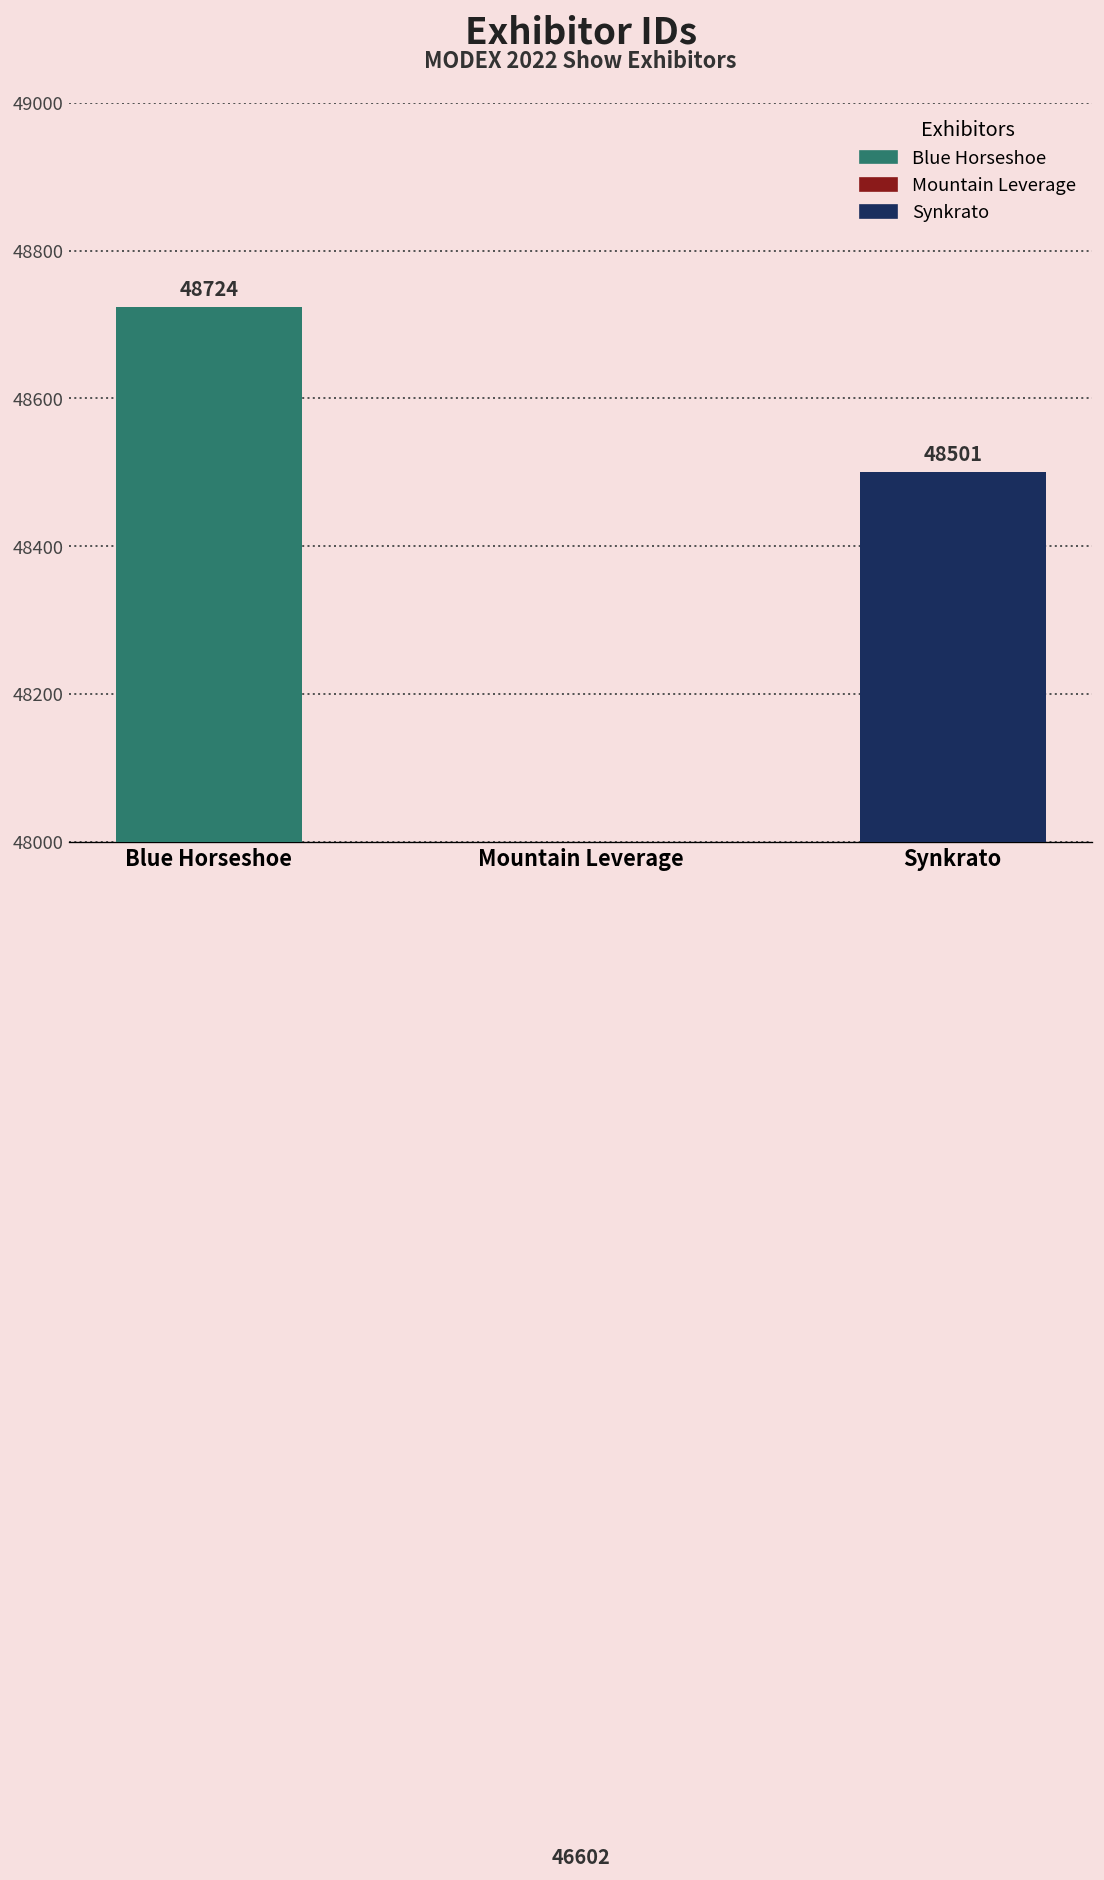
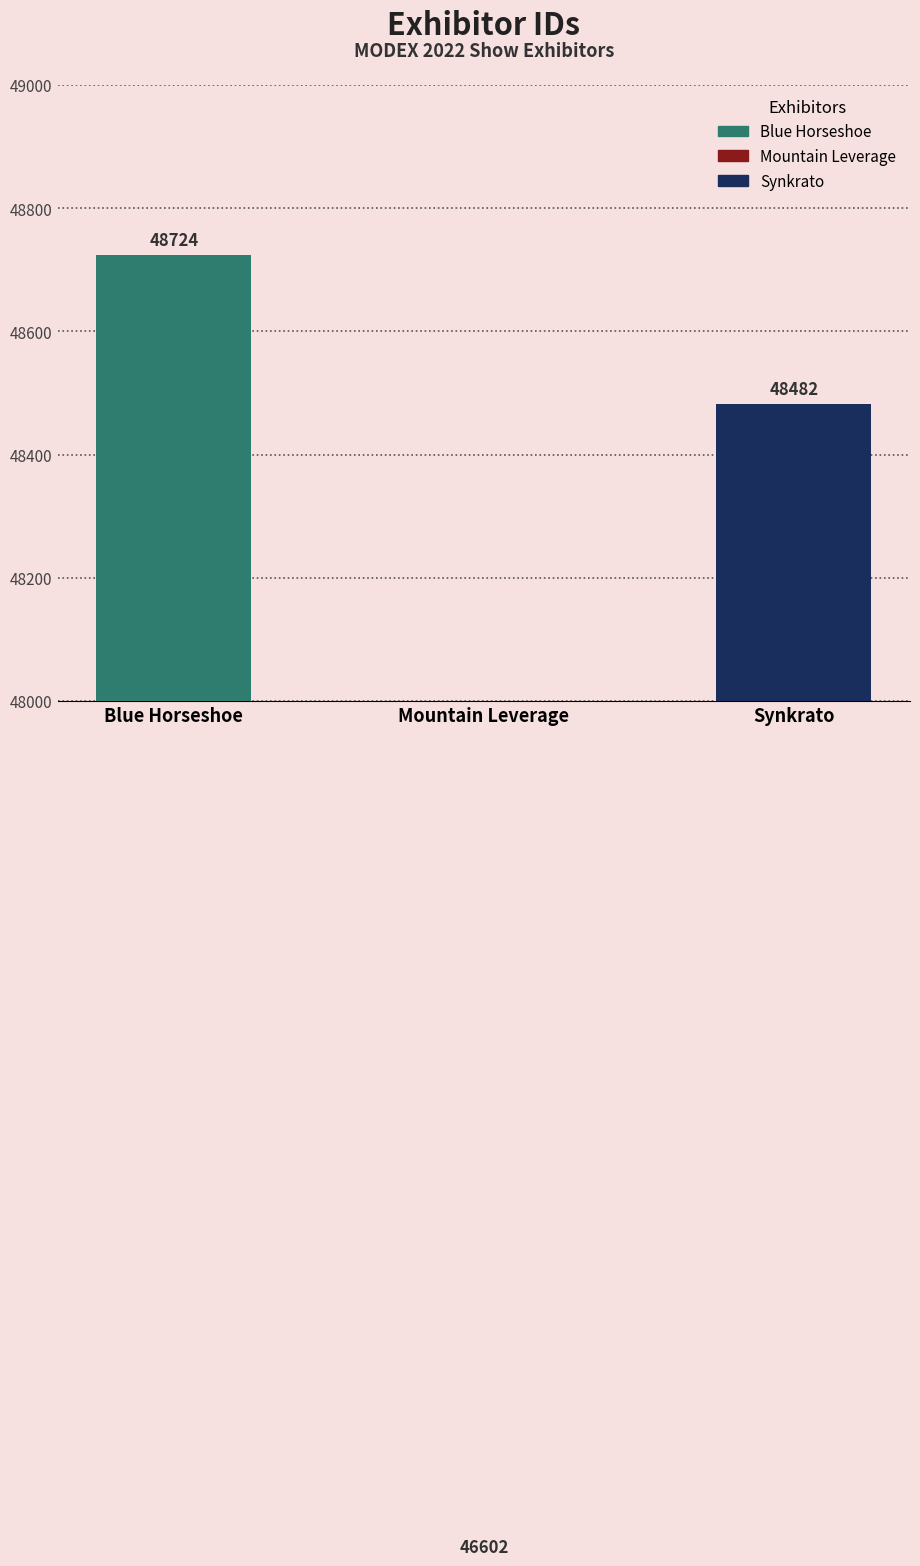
Synkrato: 48501 -> 48482
